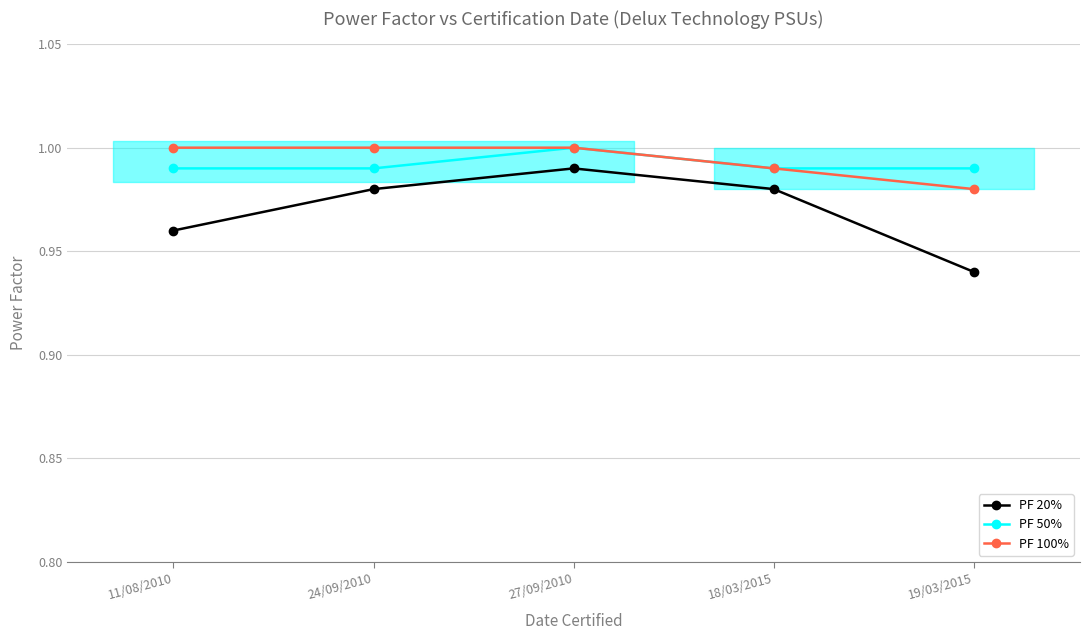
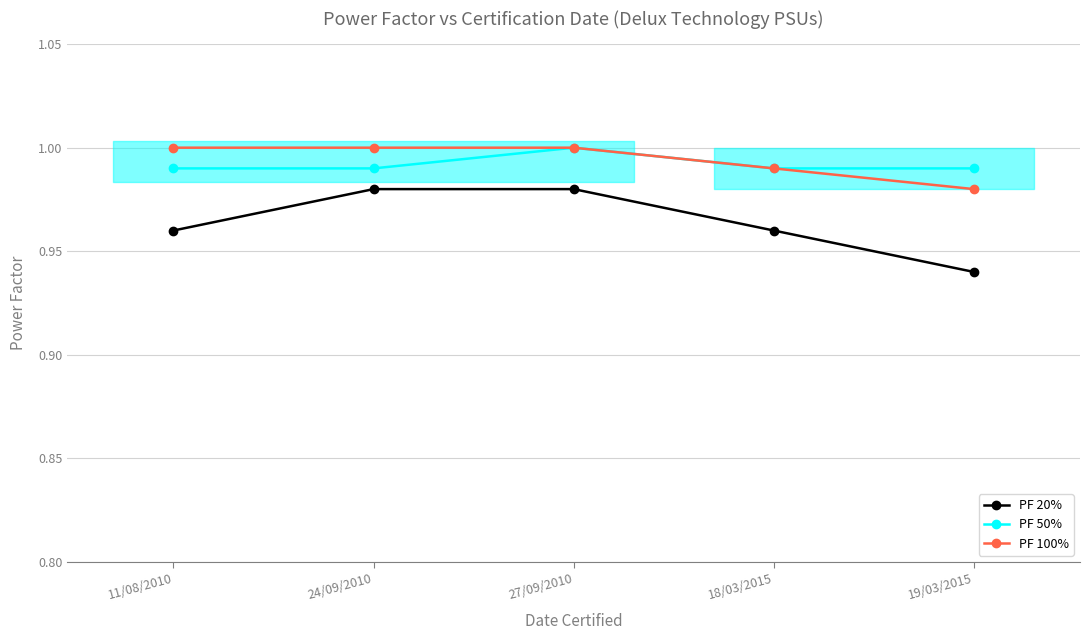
PF 20%, 27/09/2010: 0.99 -> 0.98
PF 20%, 18/03/2015: 0.98 -> 0.96
